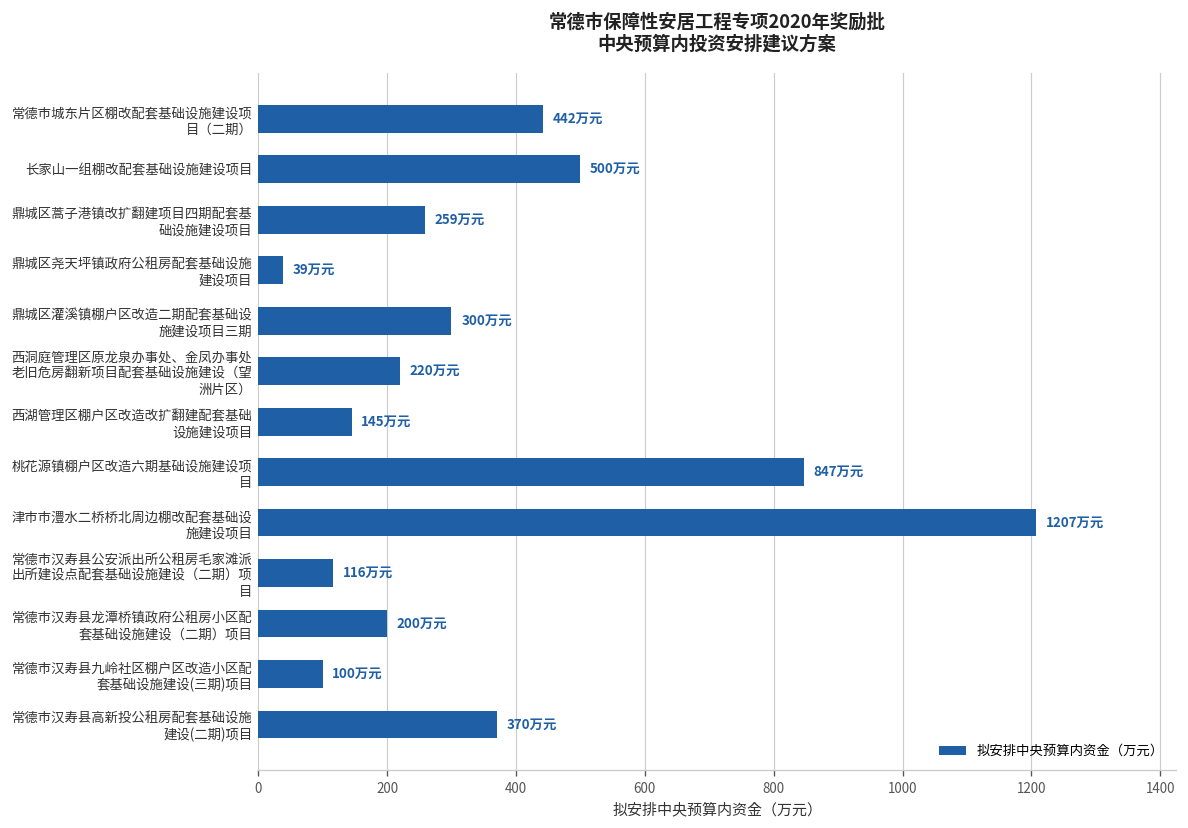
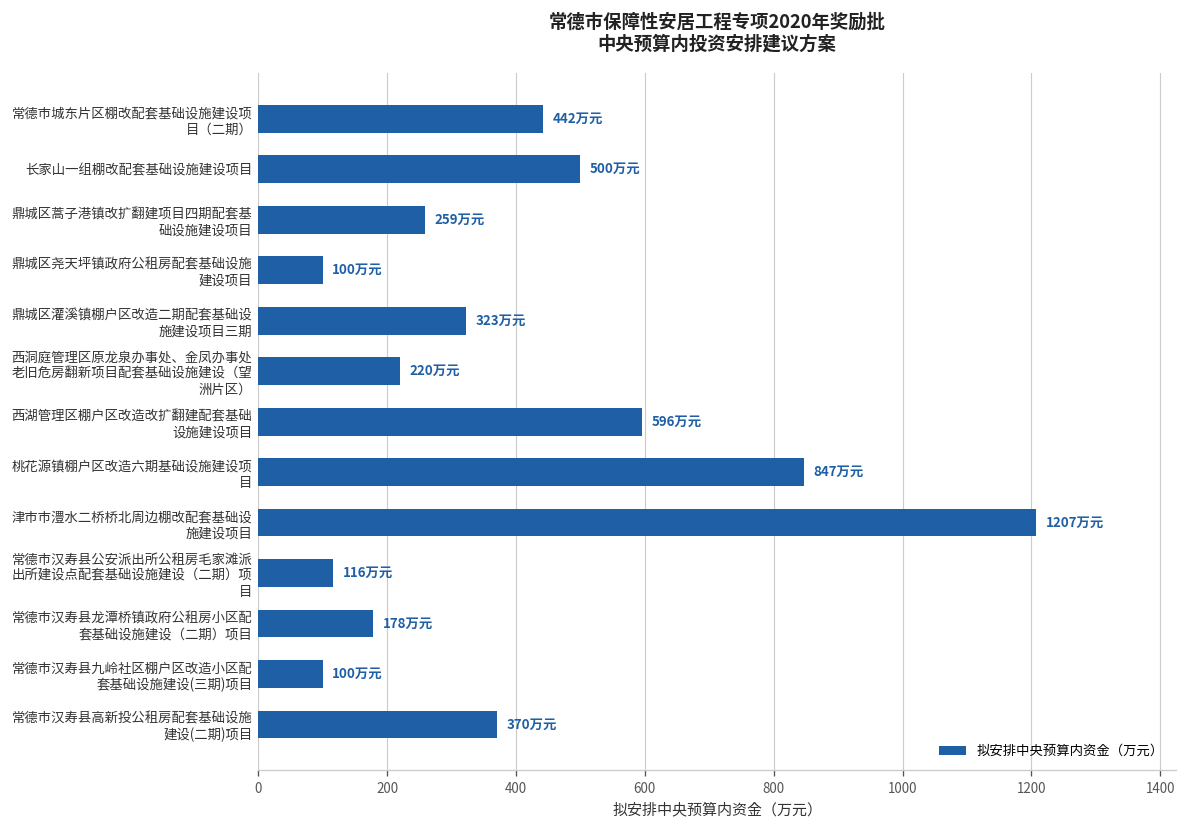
鼎城区尧天坪镇政府公租房配套基础设施 建设项目: 39 -> 100
鼎城区灌溪镇棚户区改造二期配套基础设 施建设项目三期: 300 -> 323
西湖管理区棚户区改造改扩翻建配套基础 设施建设项目: 145 -> 596
常德市汉寿县龙潭桥镇政府公租房小区配 套基础设施建设（二期）项目: 200 -> 178
